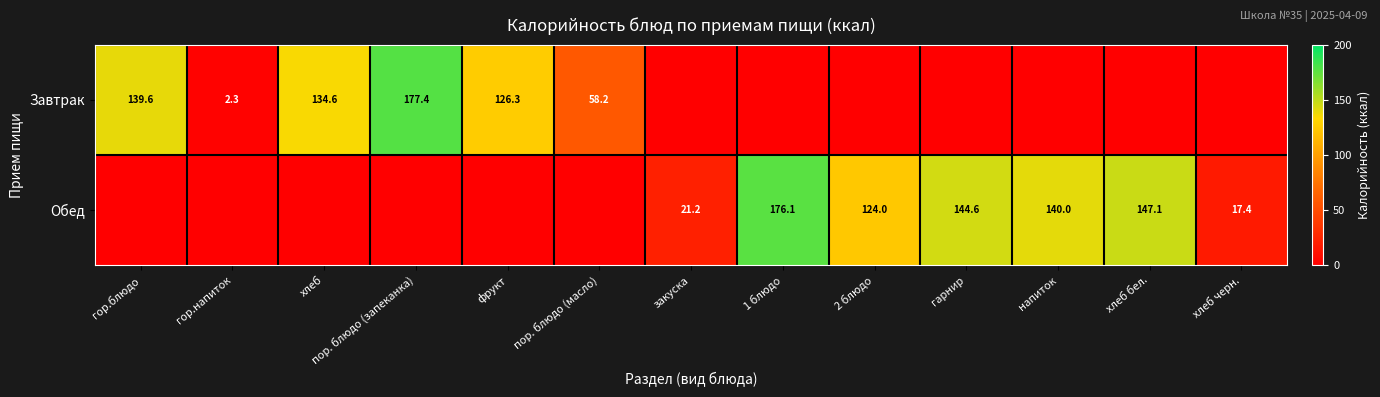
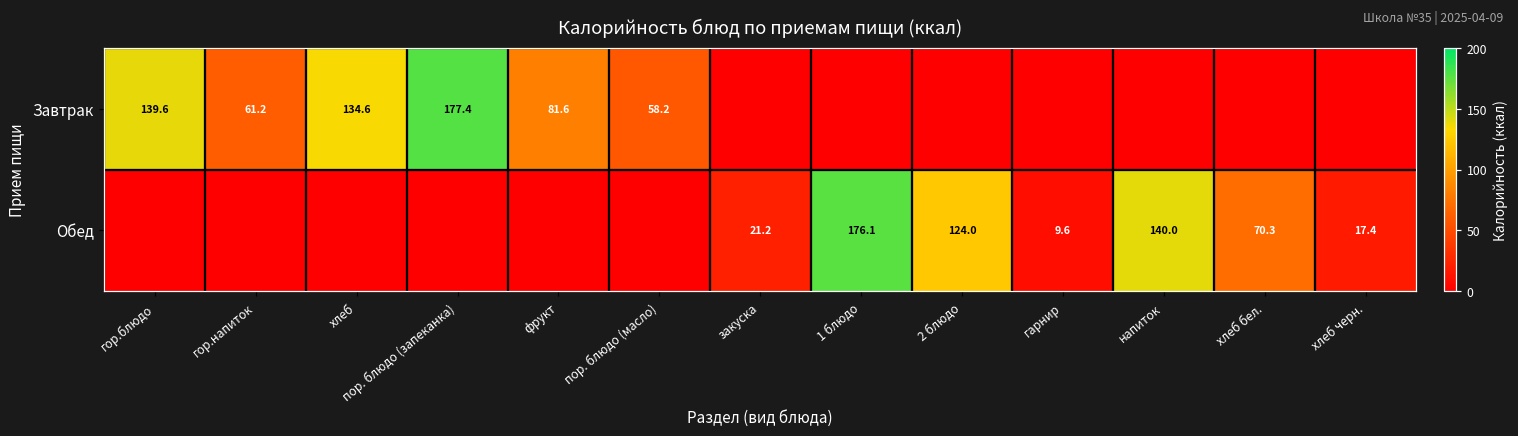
Завтрак, гор.напиток: 2.3 -> 61.2
Завтрак, фрукт: 126.3 -> 81.6
Обед, гарнир: 144.6 -> 9.6
Обед, хлеб бел.: 147.1 -> 70.3
